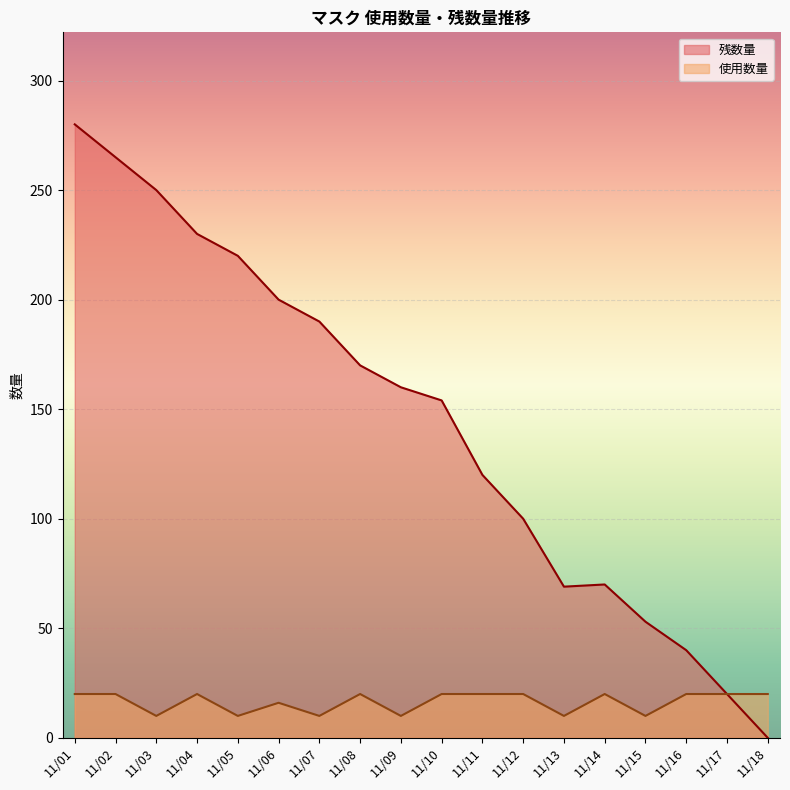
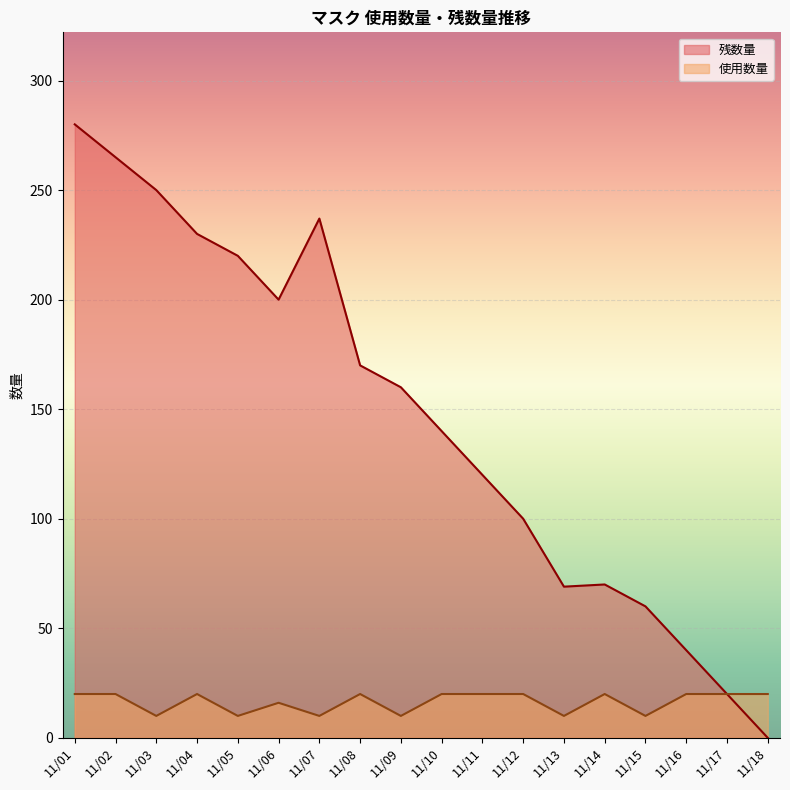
残数量, 11/07: 190 -> 237
残数量, 11/10: 154 -> 140
残数量, 11/15: 53 -> 60
